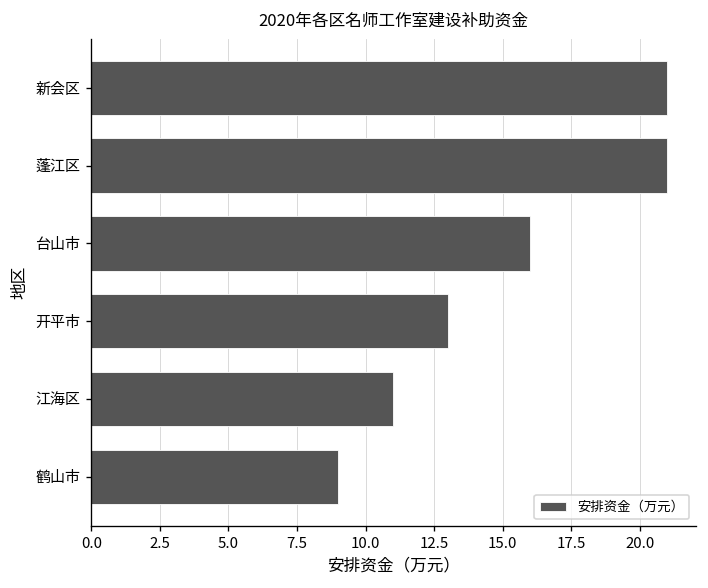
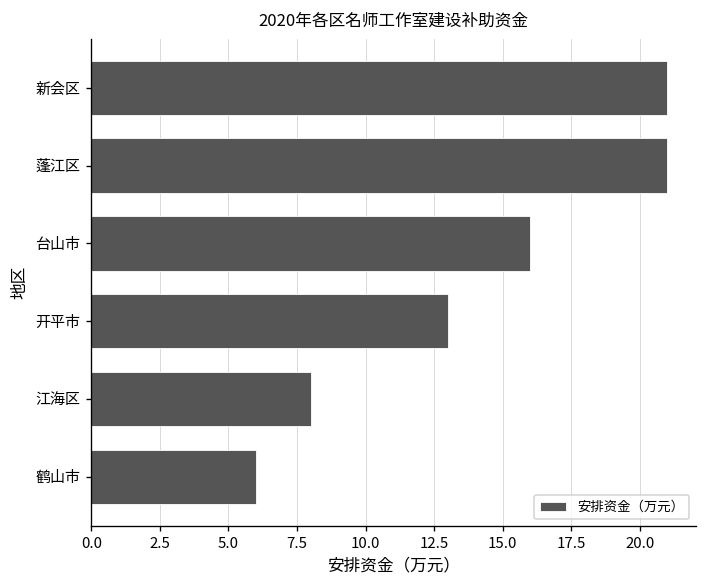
江海区: 11 -> 8
鹤山市: 9 -> 6
